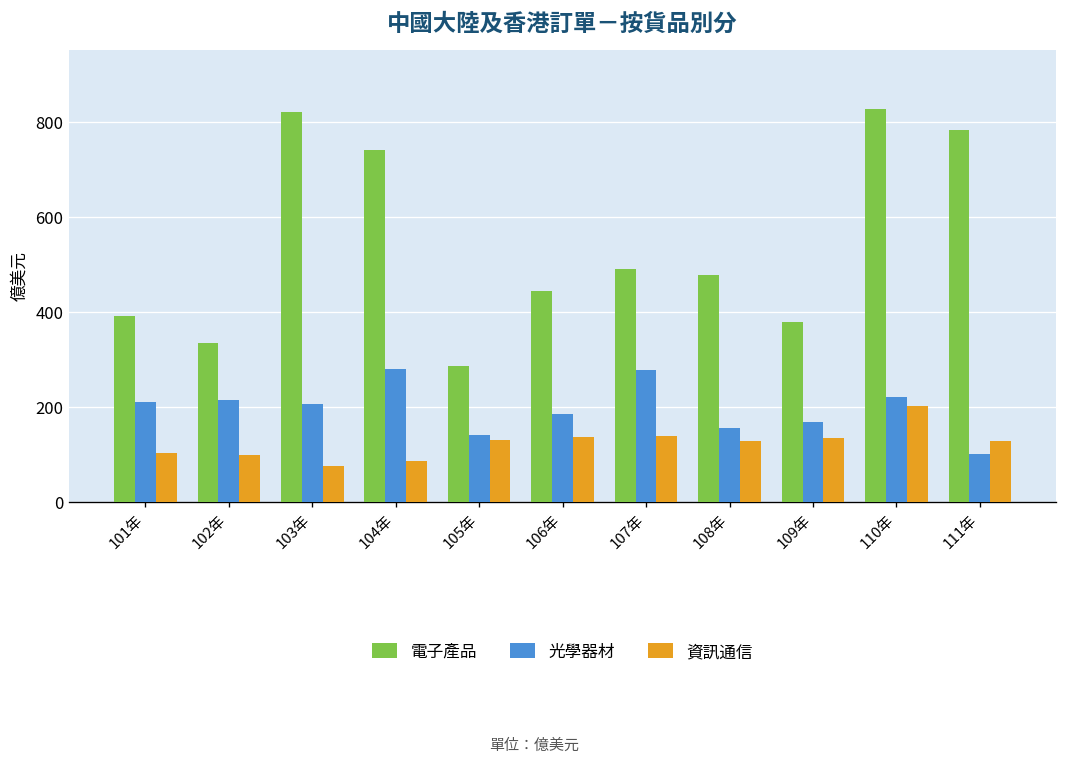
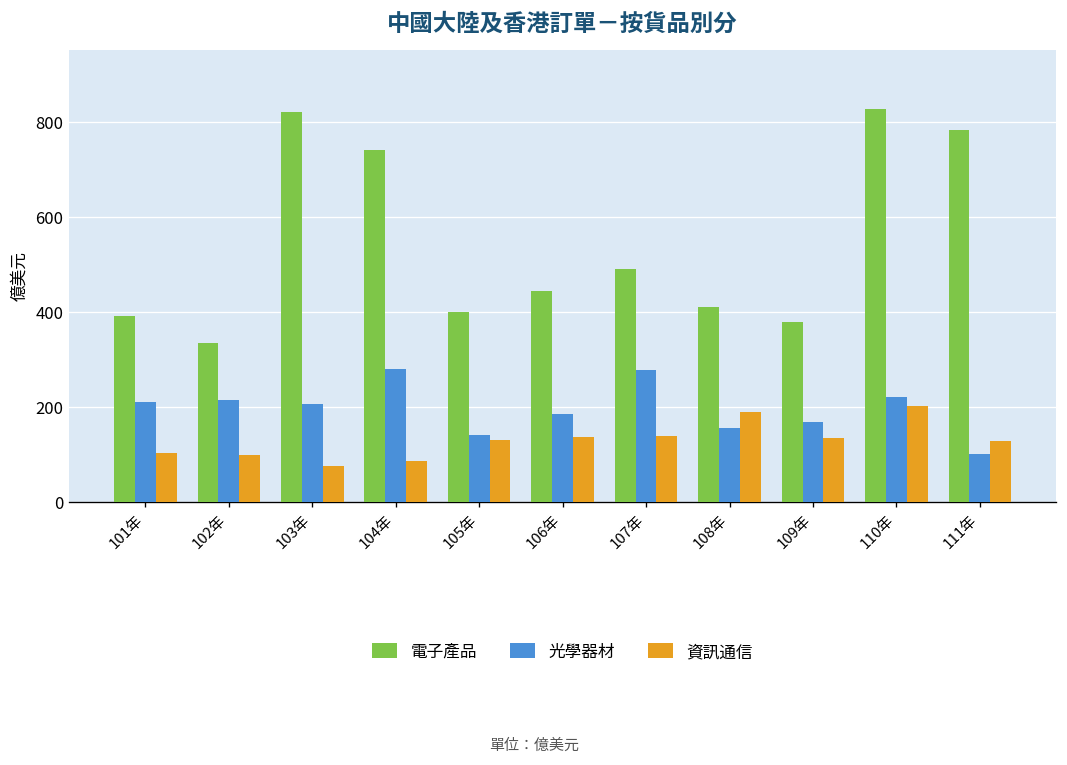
電子產品, 105年: 290 -> 400
電子產品, 108年: 480 -> 410
資訊通信, 108年: 130 -> 190
